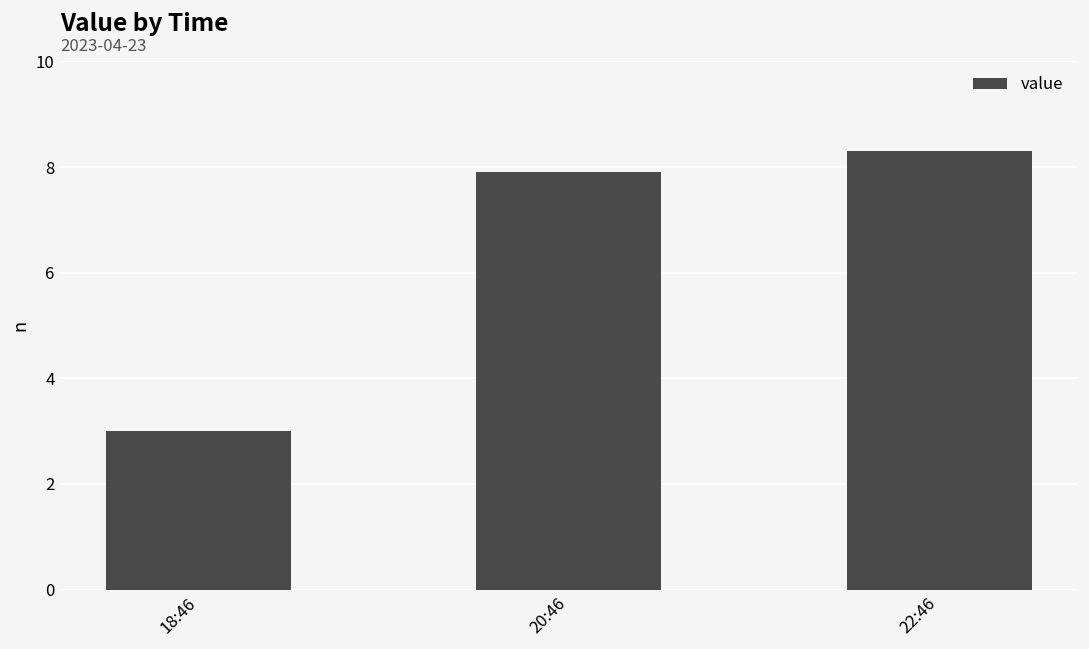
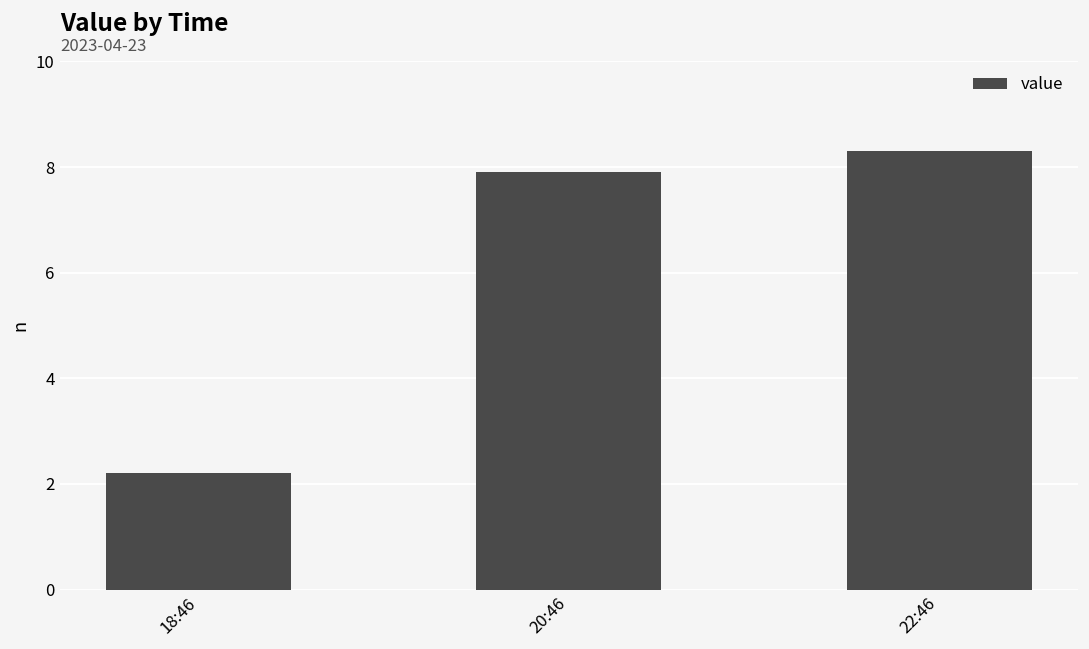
18:46: 3.0 -> 2.2
